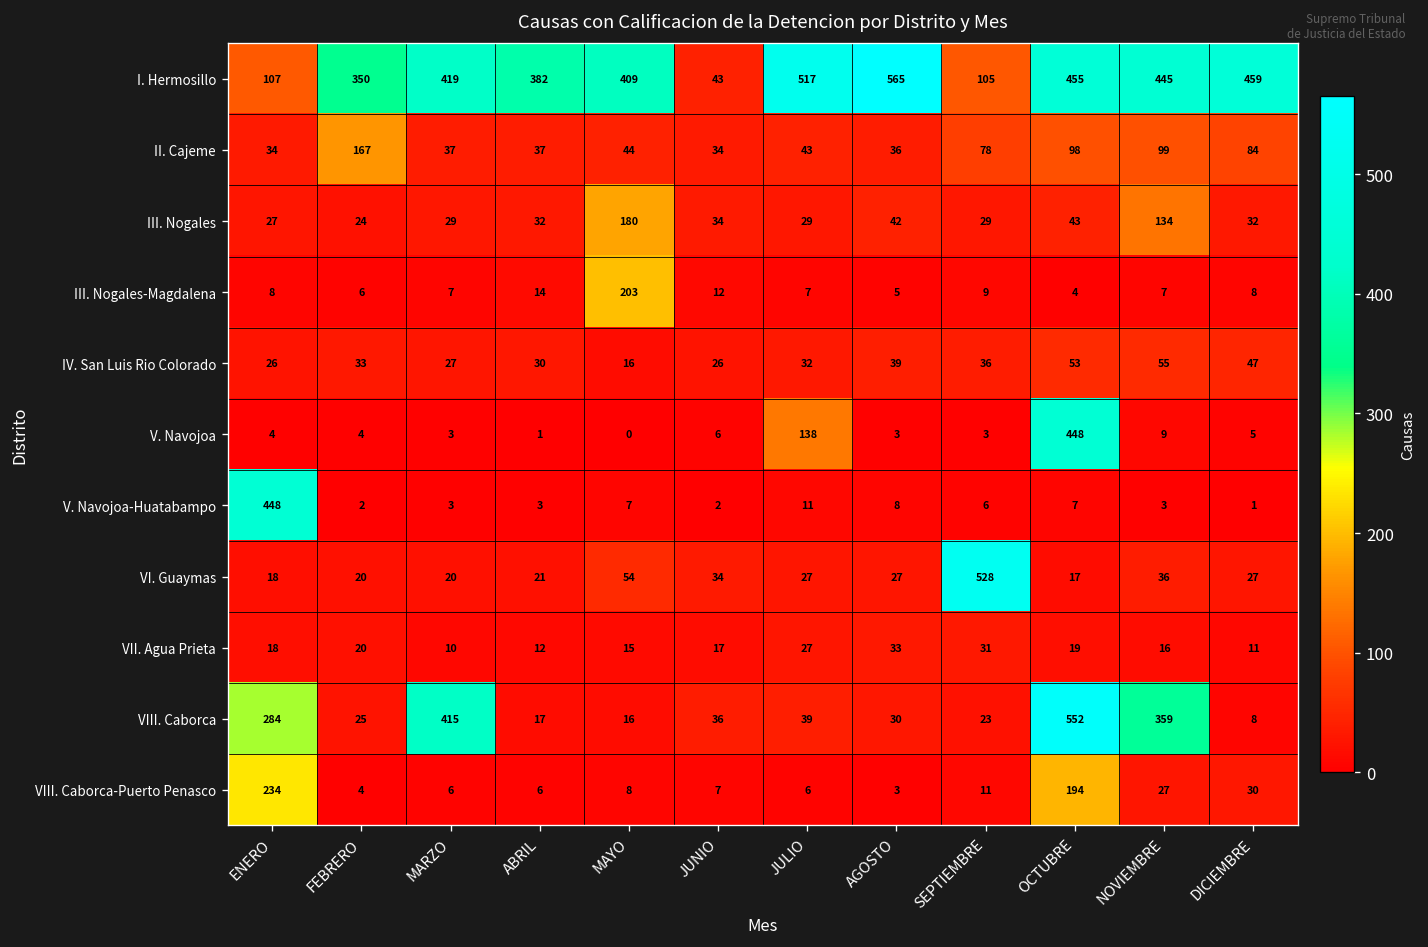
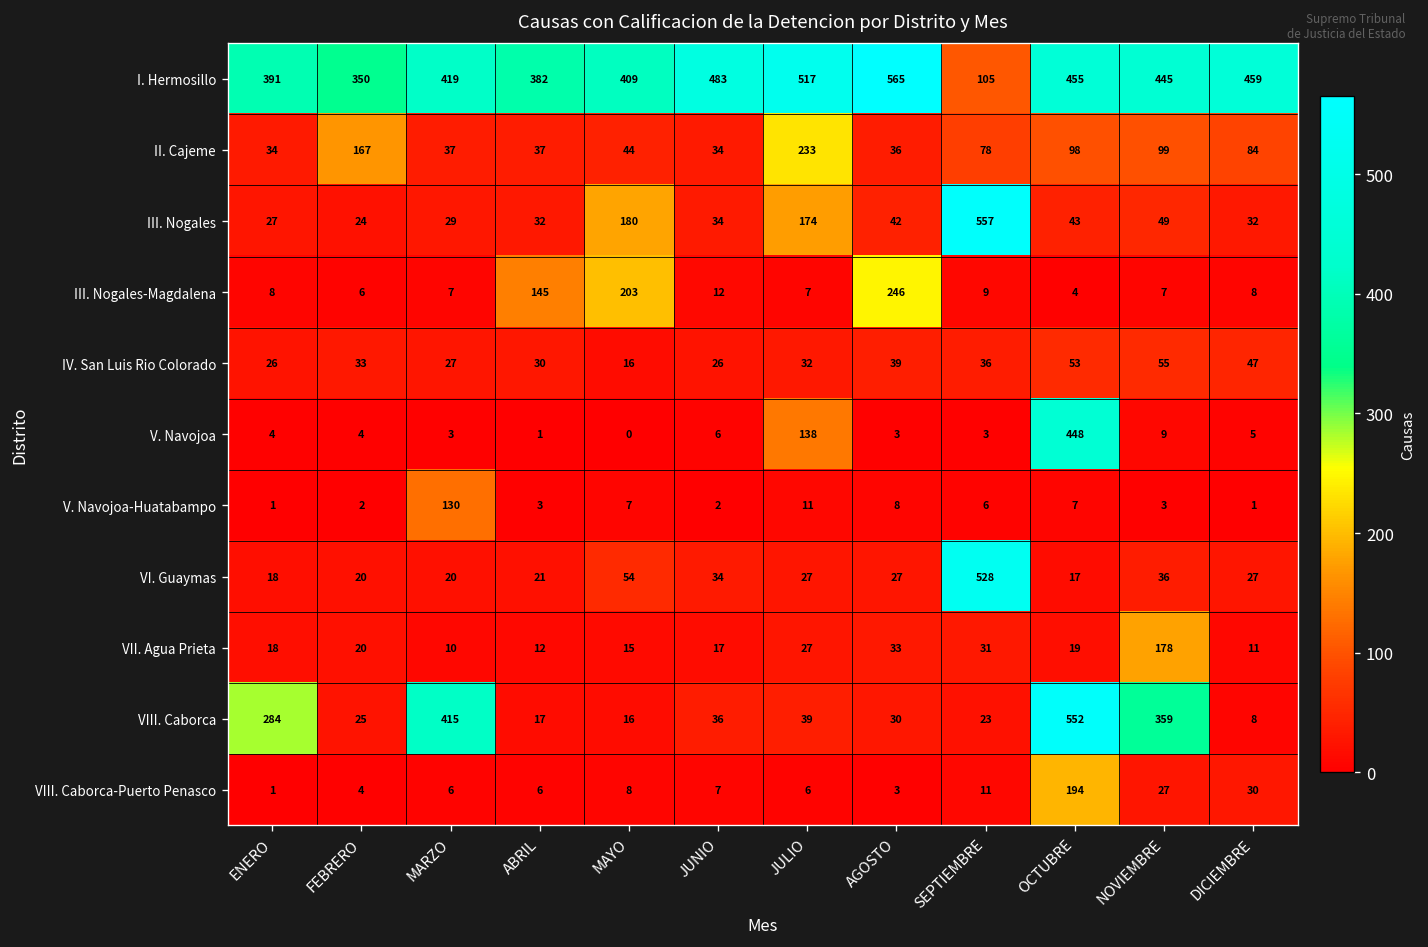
I. Hermosillo, ENERO: 107 -> 391
I. Hermosillo, JUNIO: 43 -> 483
II. Cajeme, JULIO: 43 -> 233
III. Nogales, JULIO: 29 -> 174
III. Nogales, SEPTIEMBRE: 29 -> 557
III. Nogales, NOVIEMBRE: 134 -> 49
III. Nogales-Magdalena, ABRIL: 14 -> 145
III. Nogales-Magdalena, AGOSTO: 5 -> 246
V. Navojoa-Huatabampo, ENERO: 448 -> 1
V. Navojoa-Huatabampo, MARZO: 3 -> 130
VII. Agua Prieta, NOVIEMBRE: 16 -> 178
VIII. Caborca-Puerto Penasco, ENERO: 234 -> 1
